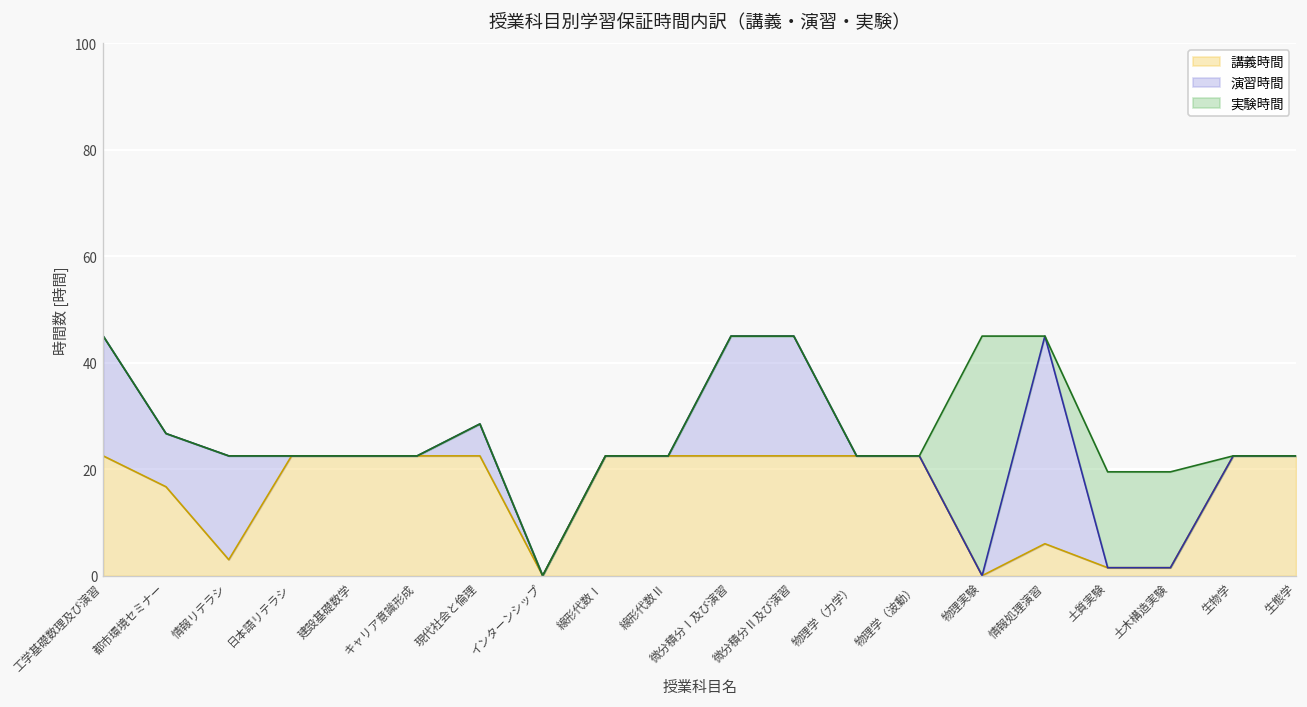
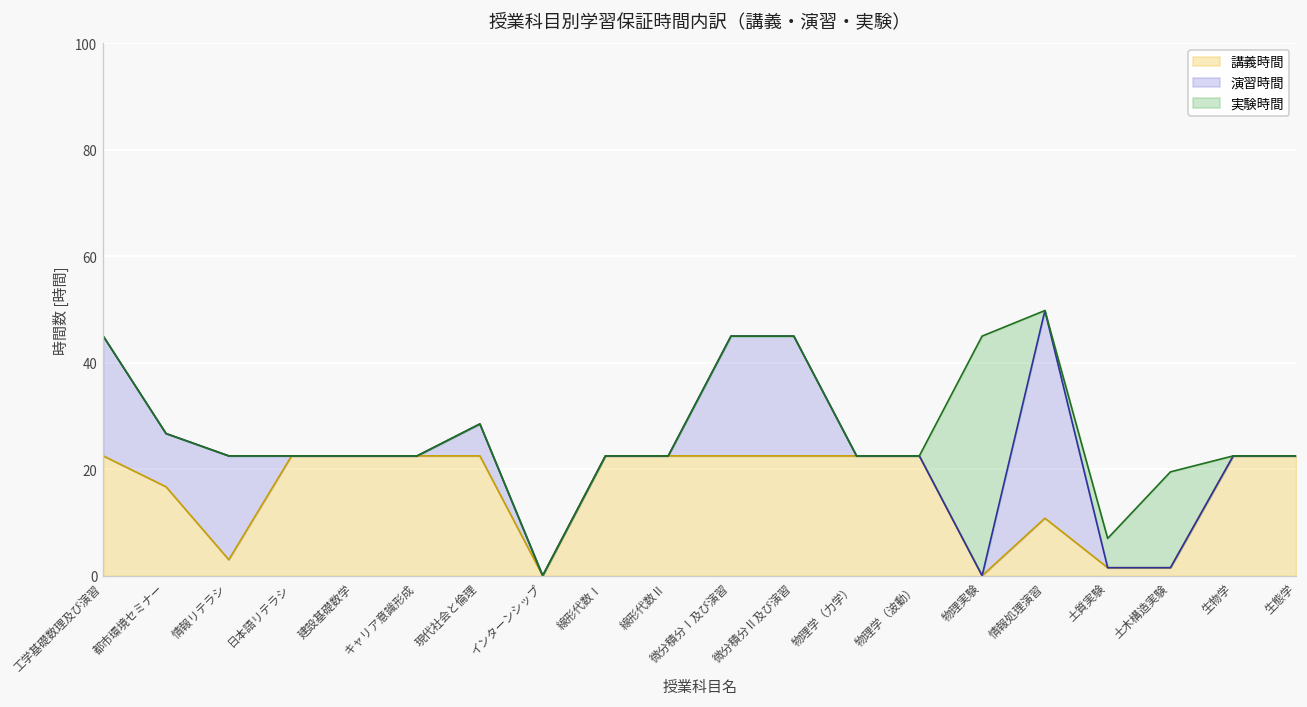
講義時間, 情報処理演習: 6 -> 11
実験時間, 土質実験: 18 -> 6
